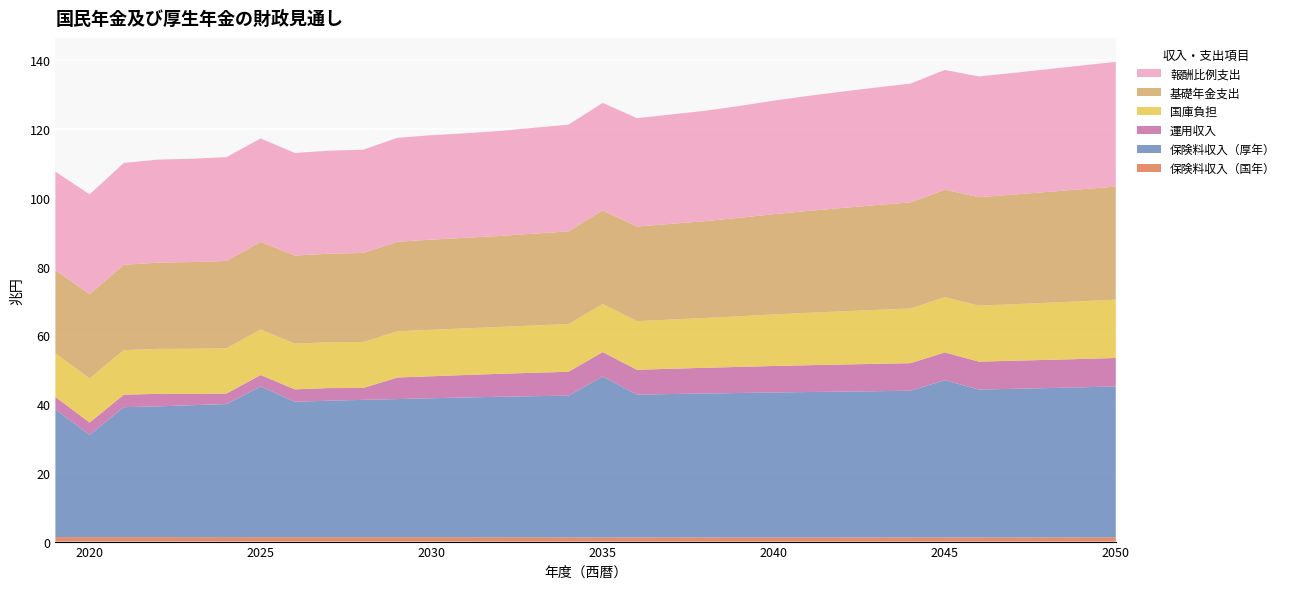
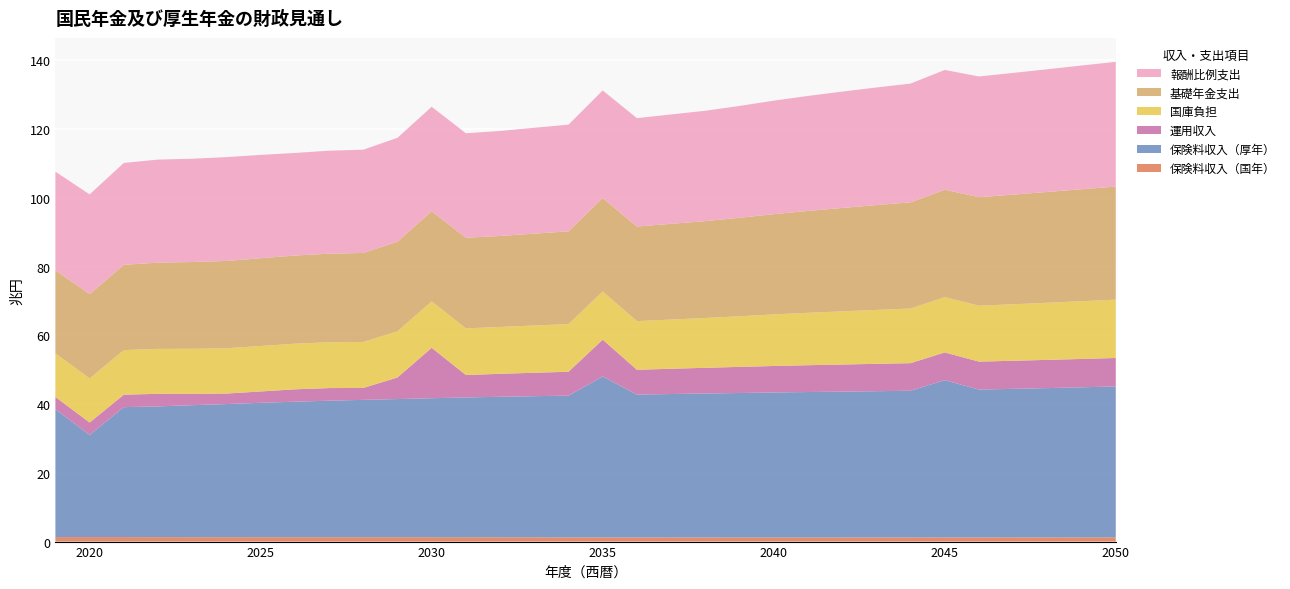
保険料収入（厚年）, 2025: 44 -> 39
運用収入, 2030: 6 -> 15
運用収入, 2035: 7 -> 11
